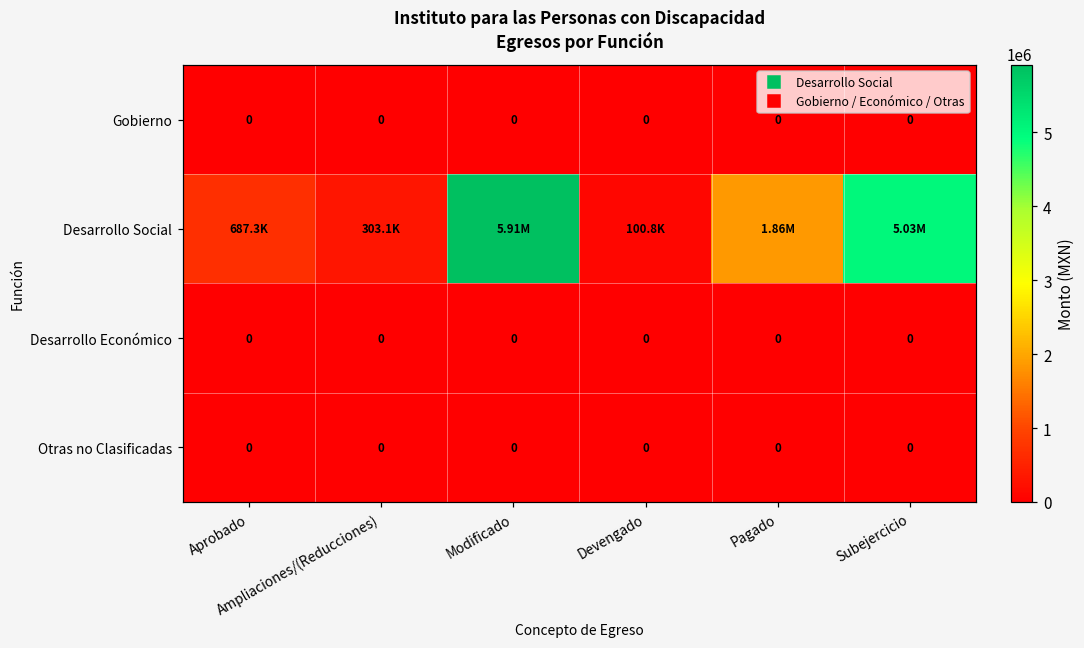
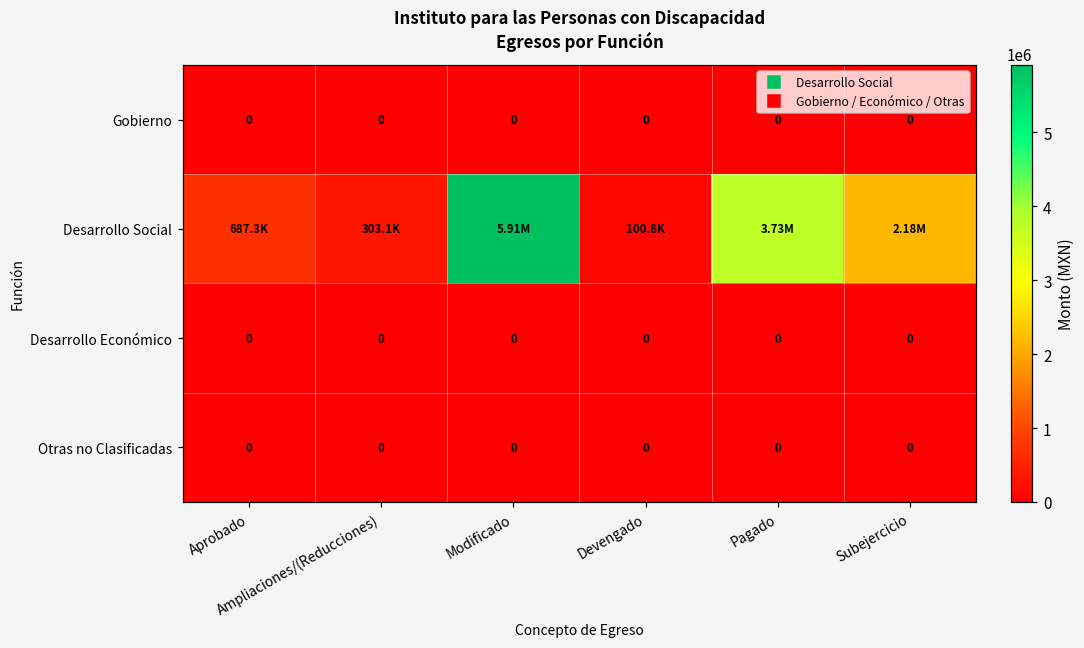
Desarrollo Social, Pagado: 1.86M -> 3.73M
Desarrollo Social, Subejercicio: 5.03M -> 2.18M
